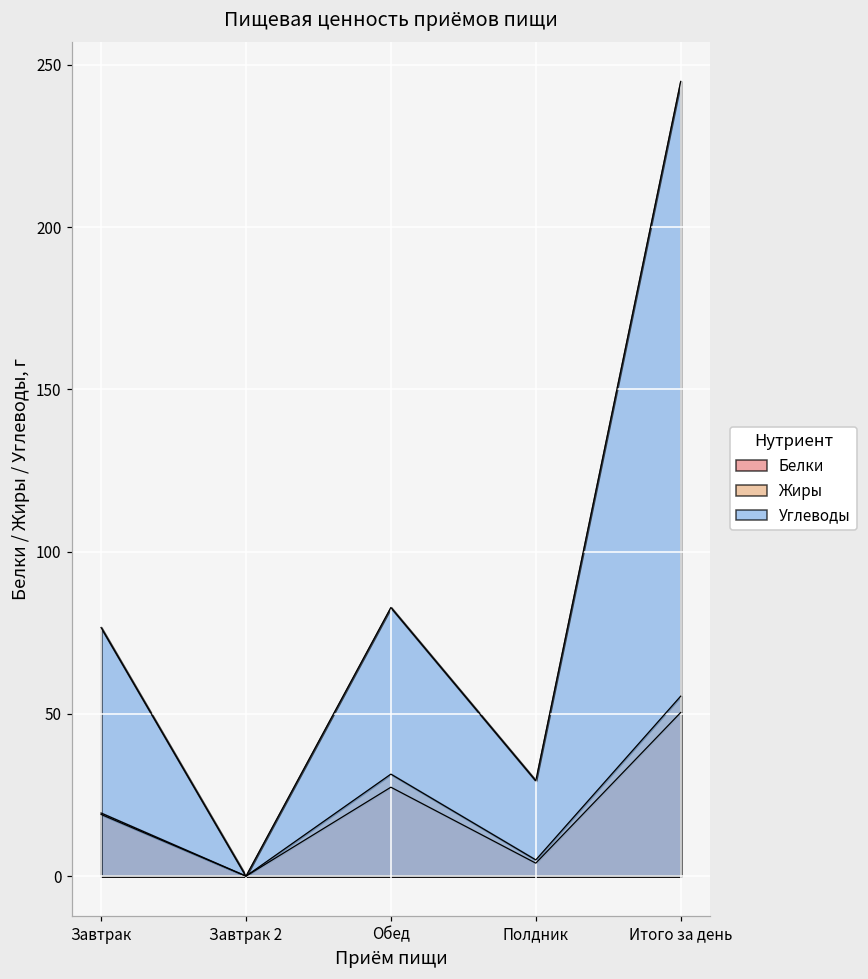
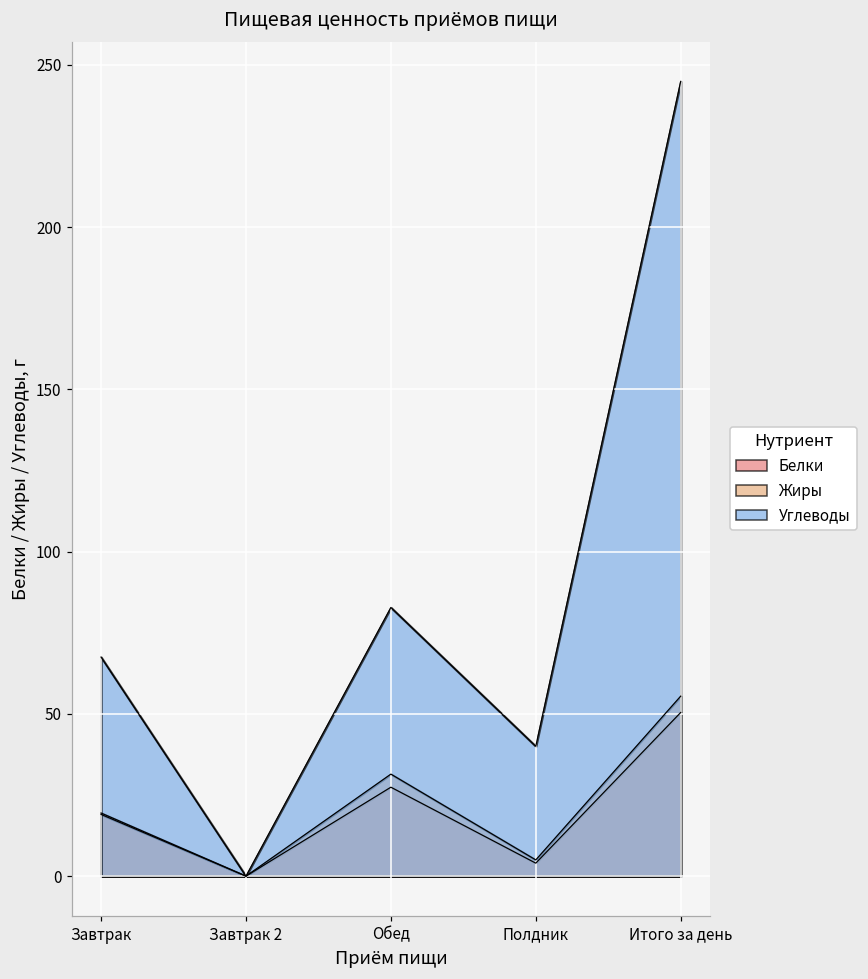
Углеводы, Завтрак: 77 -> 68
Углеводы, Полдник: 29 -> 40
